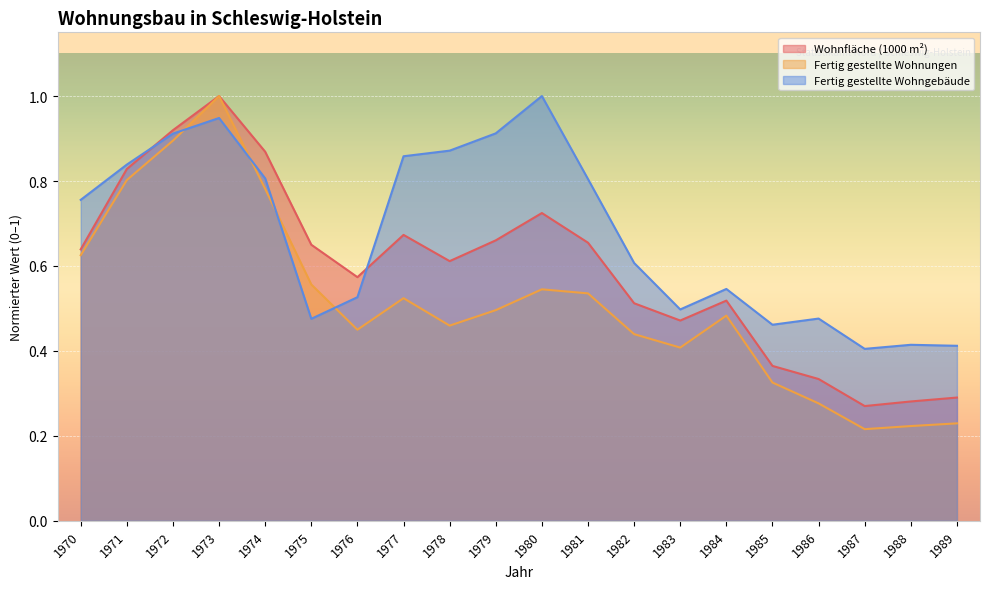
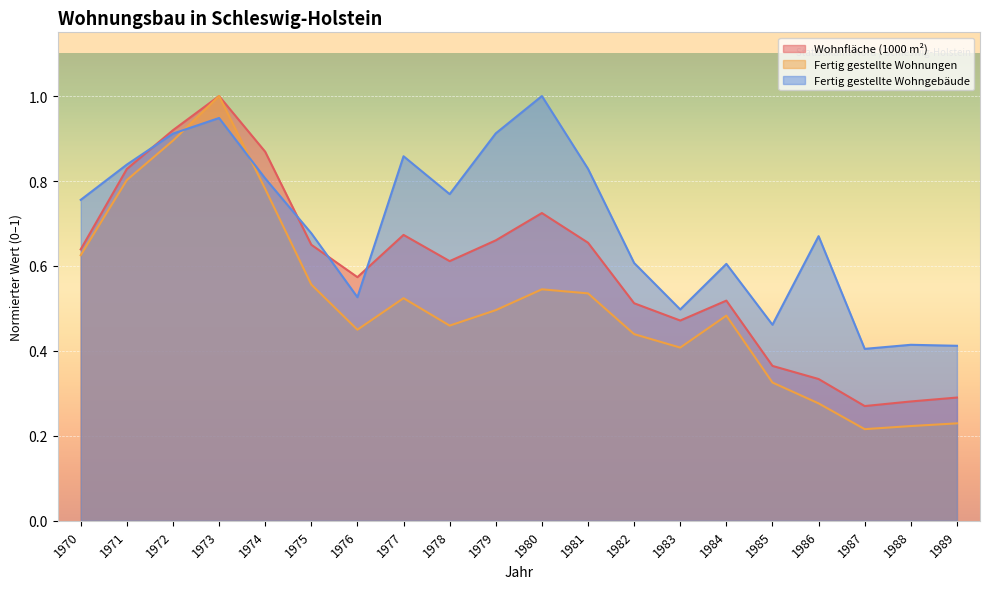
Fertig gestellte Wohngebäude, 1975: 0.48 -> 0.68
Fertig gestellte Wohngebäude, 1978: 0.87 -> 0.77
Fertig gestellte Wohngebäude, 1981: 0.80 -> 0.83
Fertig gestellte Wohngebäude, 1984: 0.55 -> 0.60
Fertig gestellte Wohngebäude, 1986: 0.48 -> 0.67
